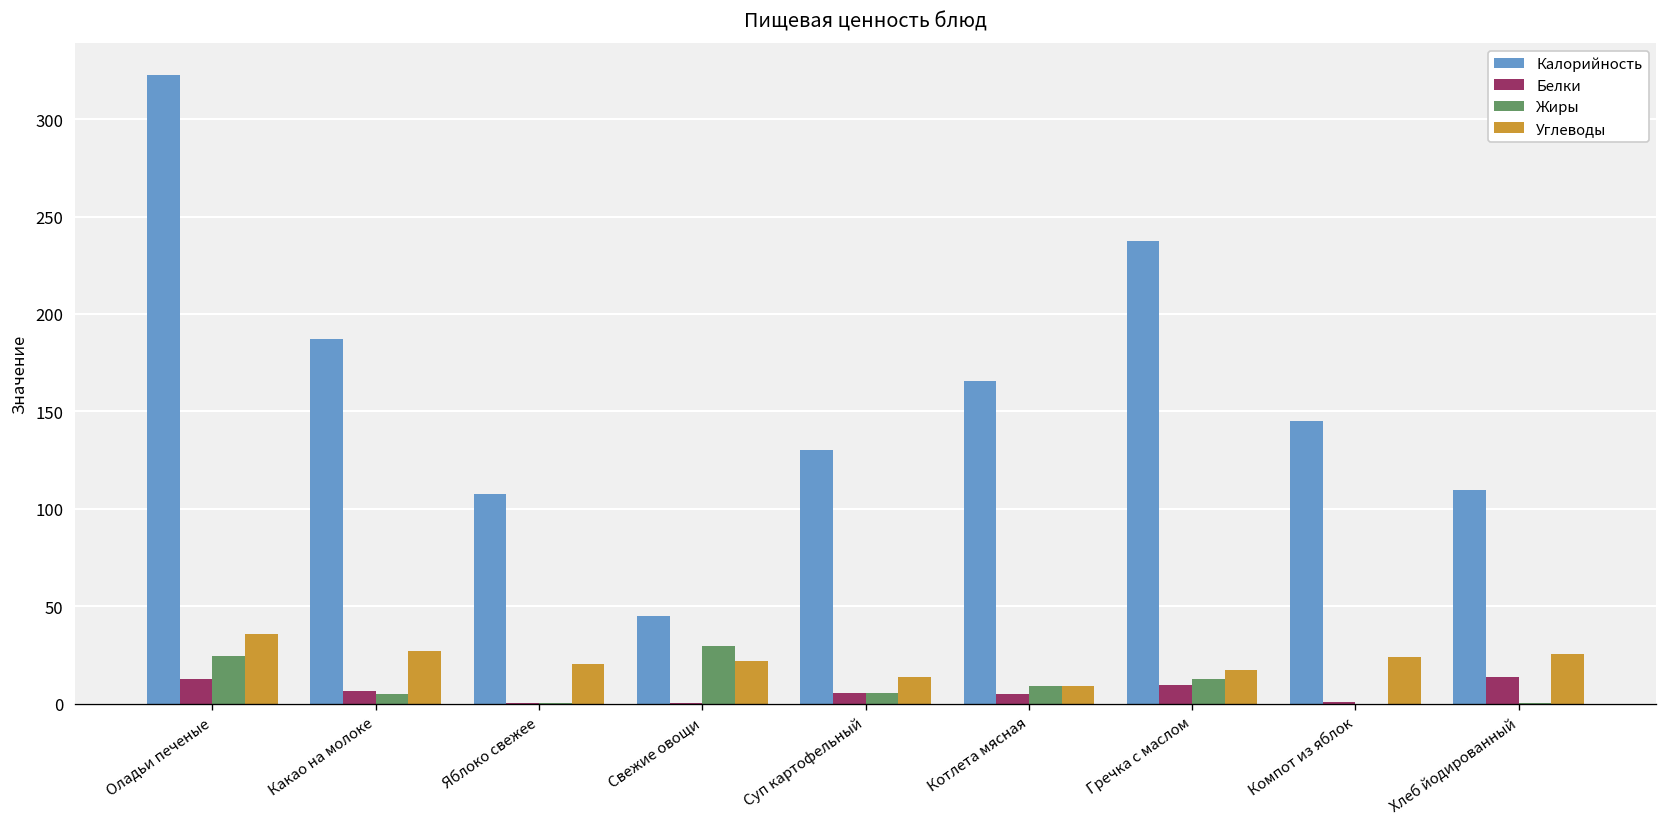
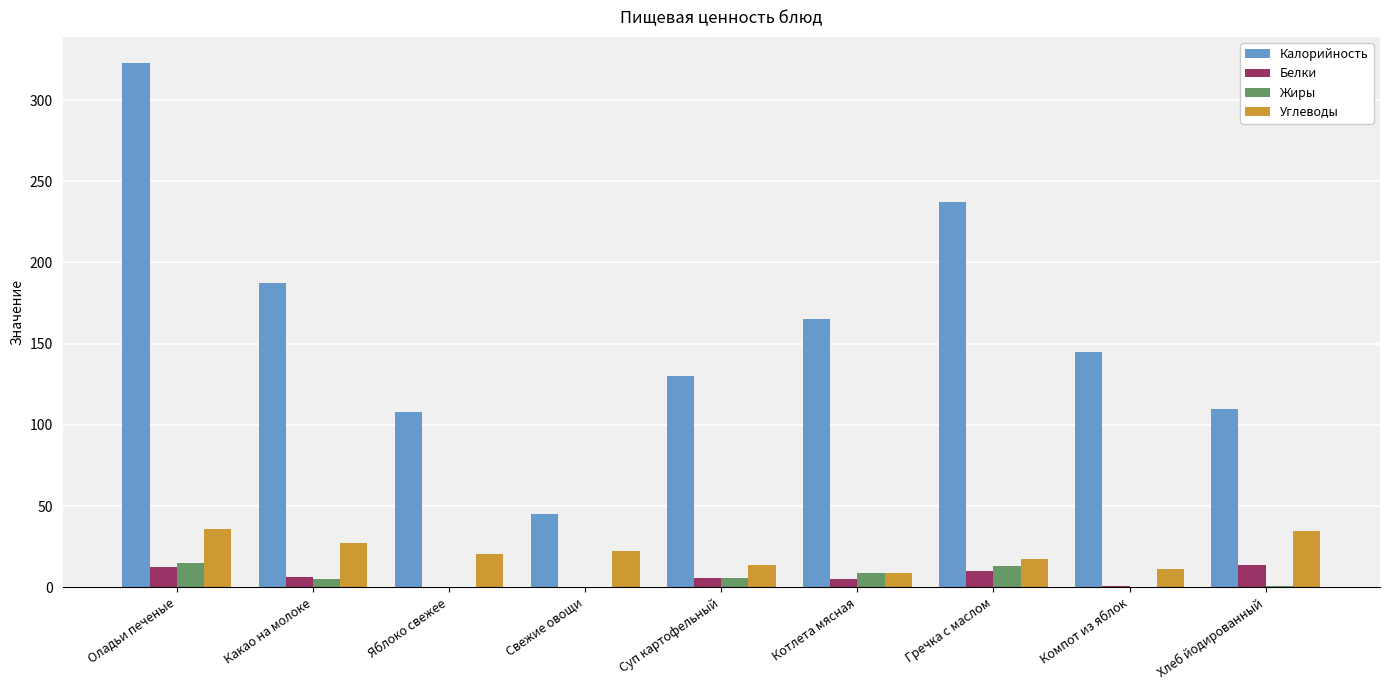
Жиры, Оладьи печеные: 25 -> 15
Жиры, Свежие овощи: 30 -> 1
Углеводы, Компот из яблок: 24 -> 11
Углеводы, Хлеб йодированный: 26 -> 35
